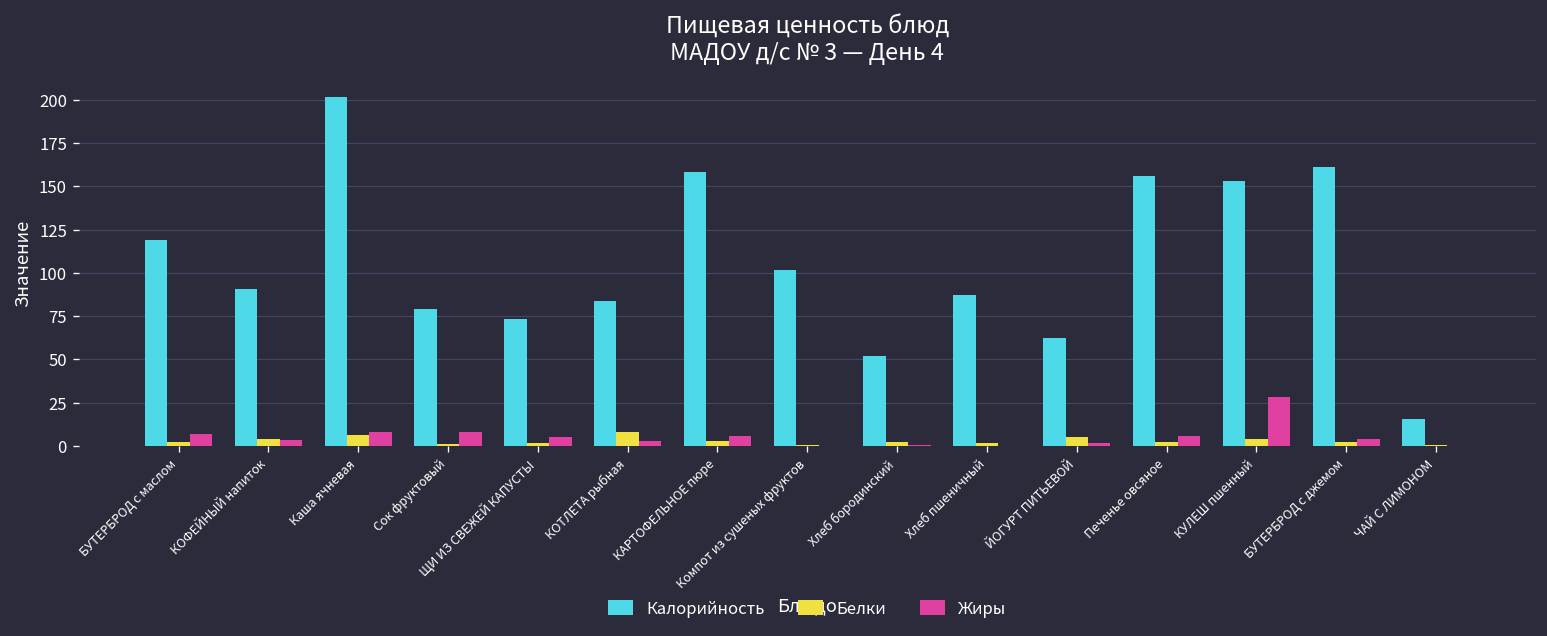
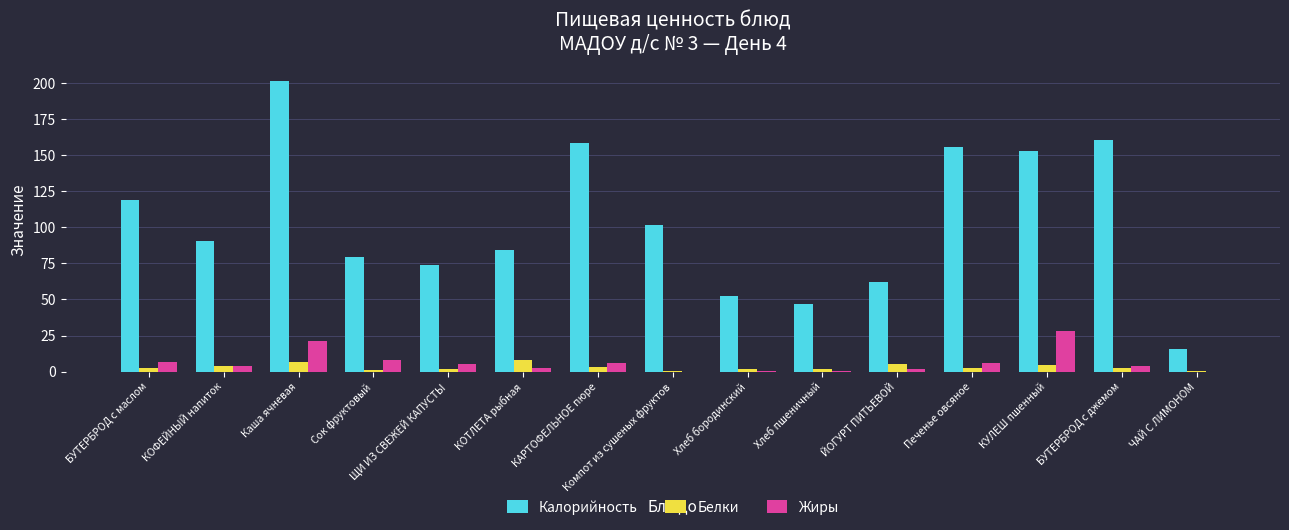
Жиры, Каша ячневая: 8 -> 21
Калорийность, Хлеб пшеничный: 87 -> 47
